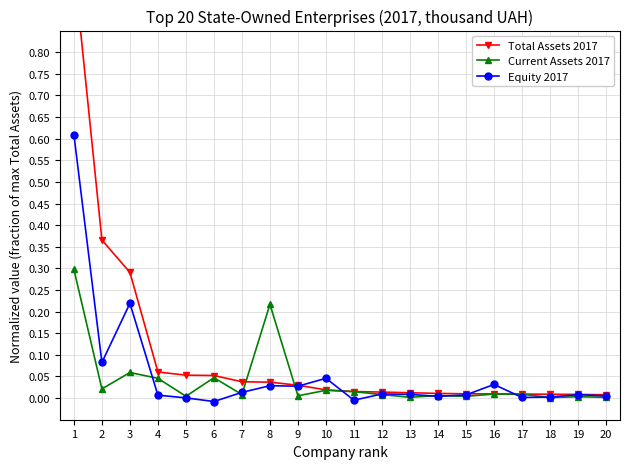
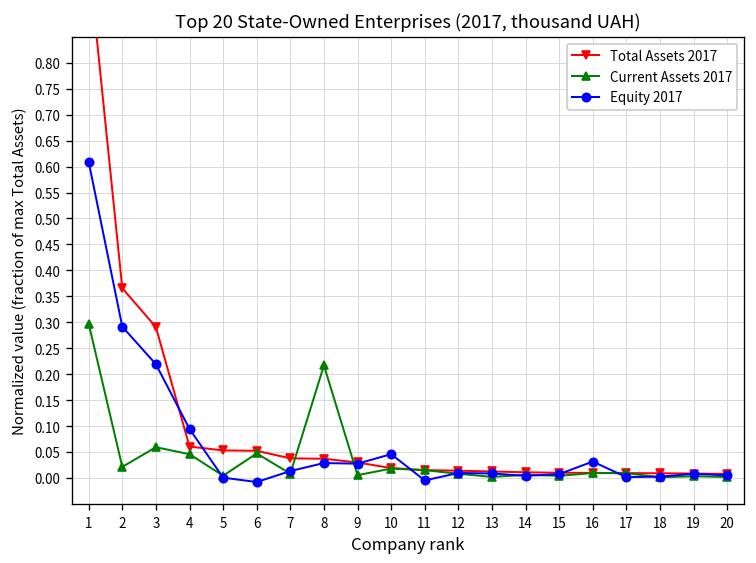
Equity 2017, 2: 0.08 -> 0.29
Equity 2017, 4: 0.01 -> 0.09
